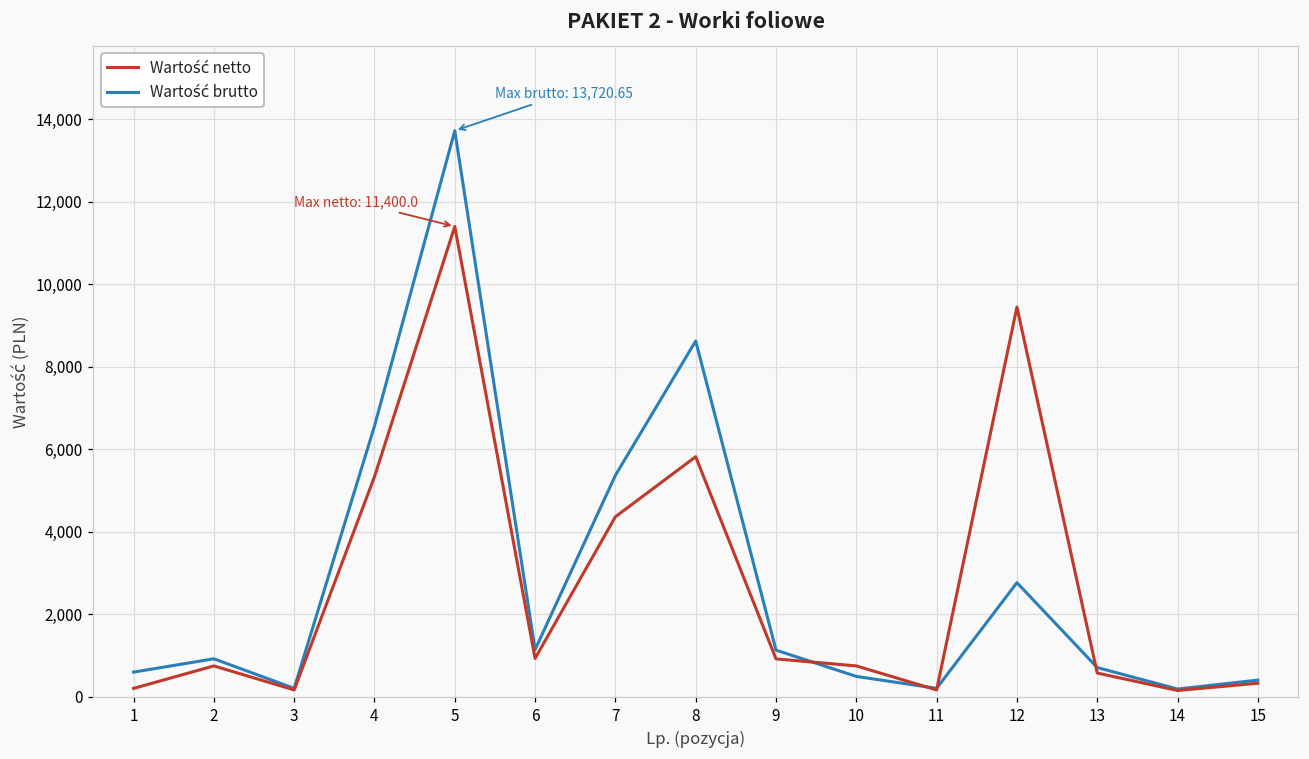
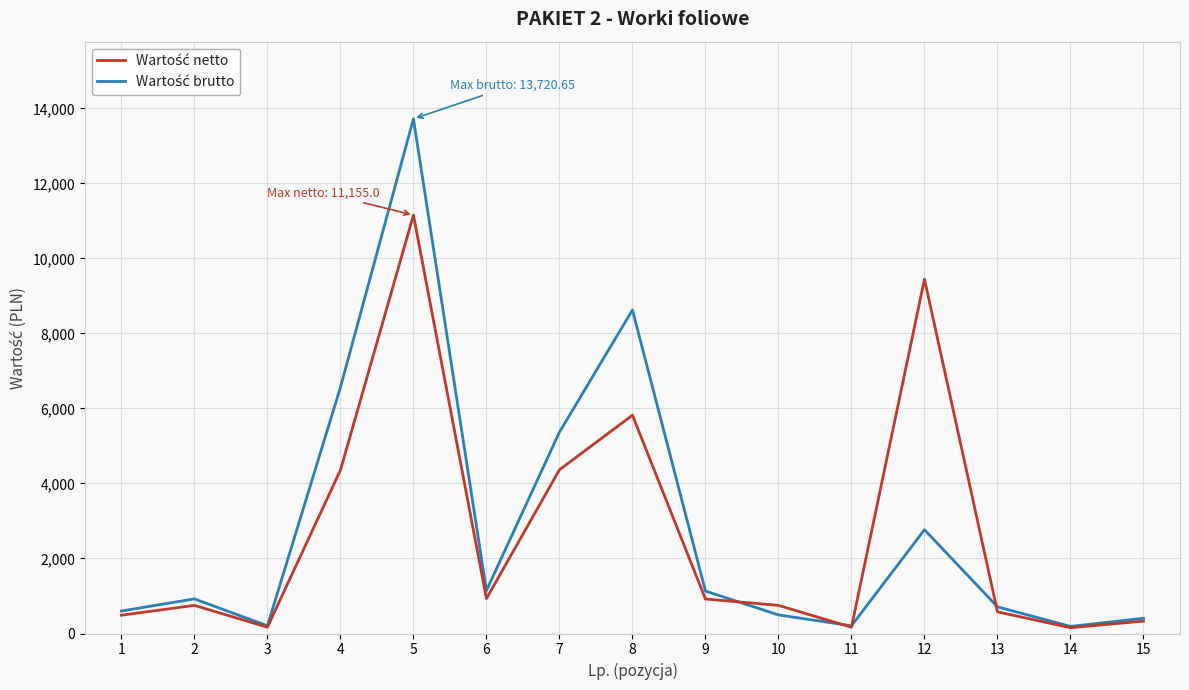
Wartość netto, 1: 200 -> 500
Wartość netto, 4: 5,300 -> 4,400
Wartość netto, 5: 11,400.0 -> 11,155.0
